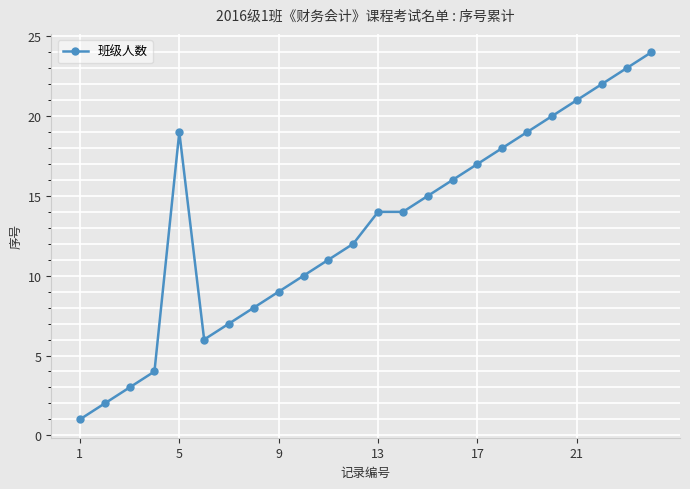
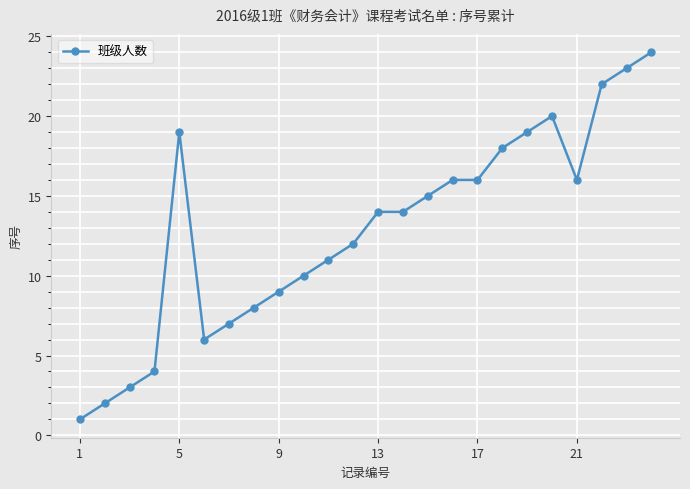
17: 17 -> 16
21: 21 -> 16
